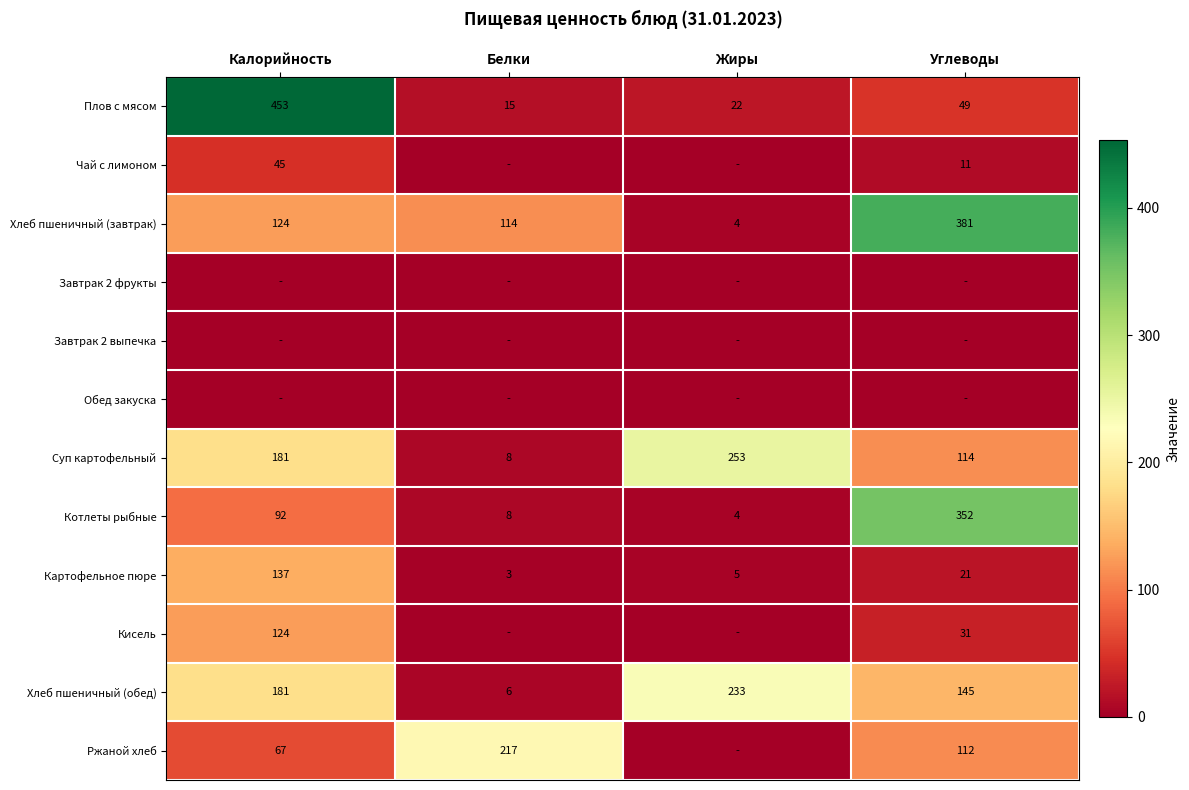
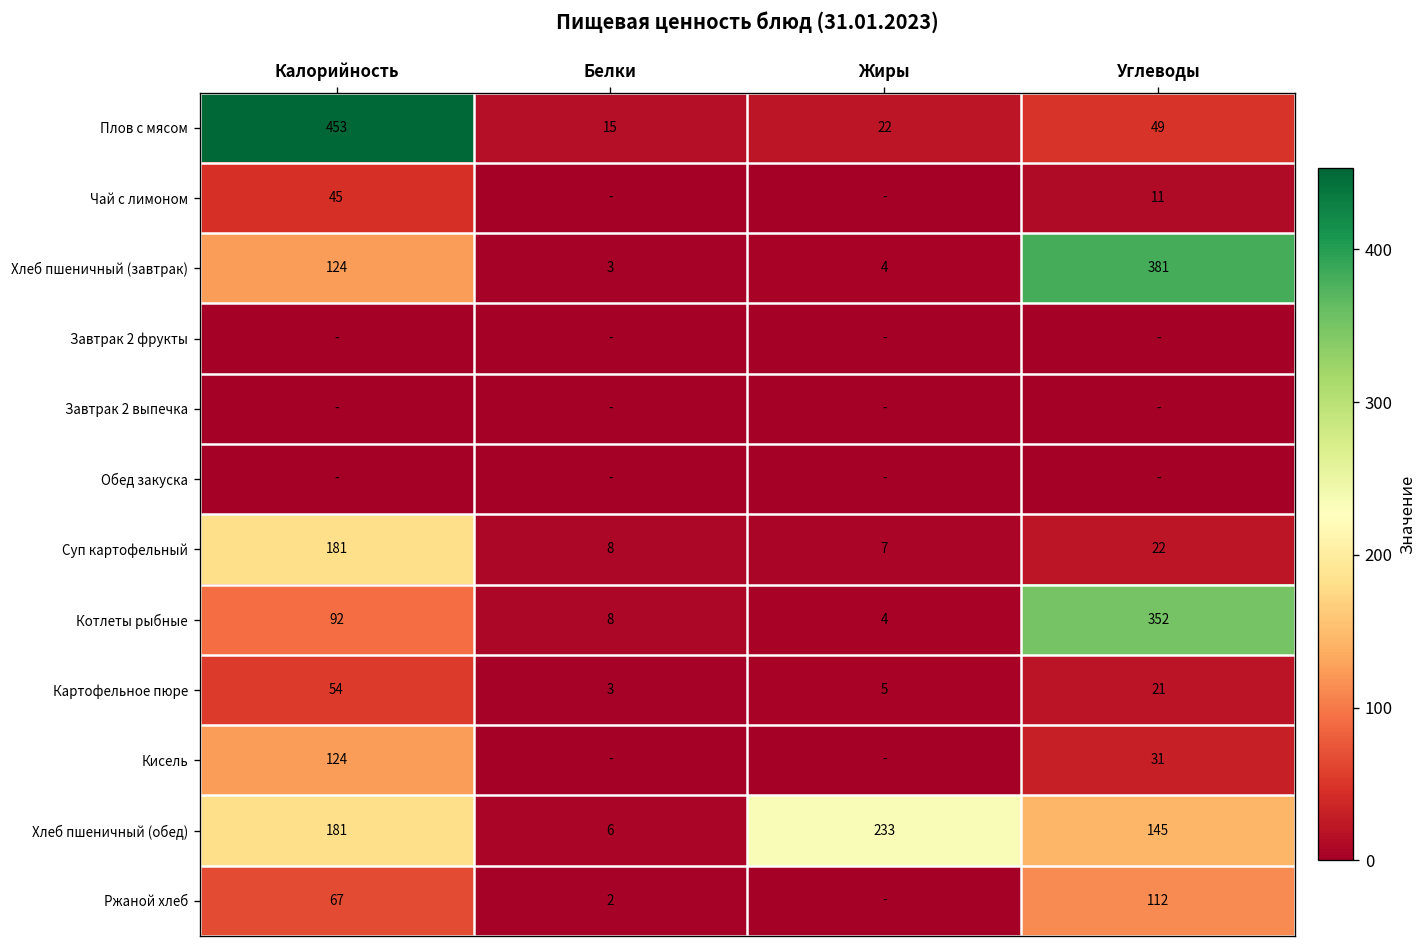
Хлеб пшеничный (завтрак), Белки: 114 -> 3
Суп картофельный, Жиры: 253 -> 7
Суп картофельный, Углеводы: 114 -> 22
Картофельное пюре, Калорийность: 137 -> 54
Ржаной хлеб, Белки: 217 -> 2
